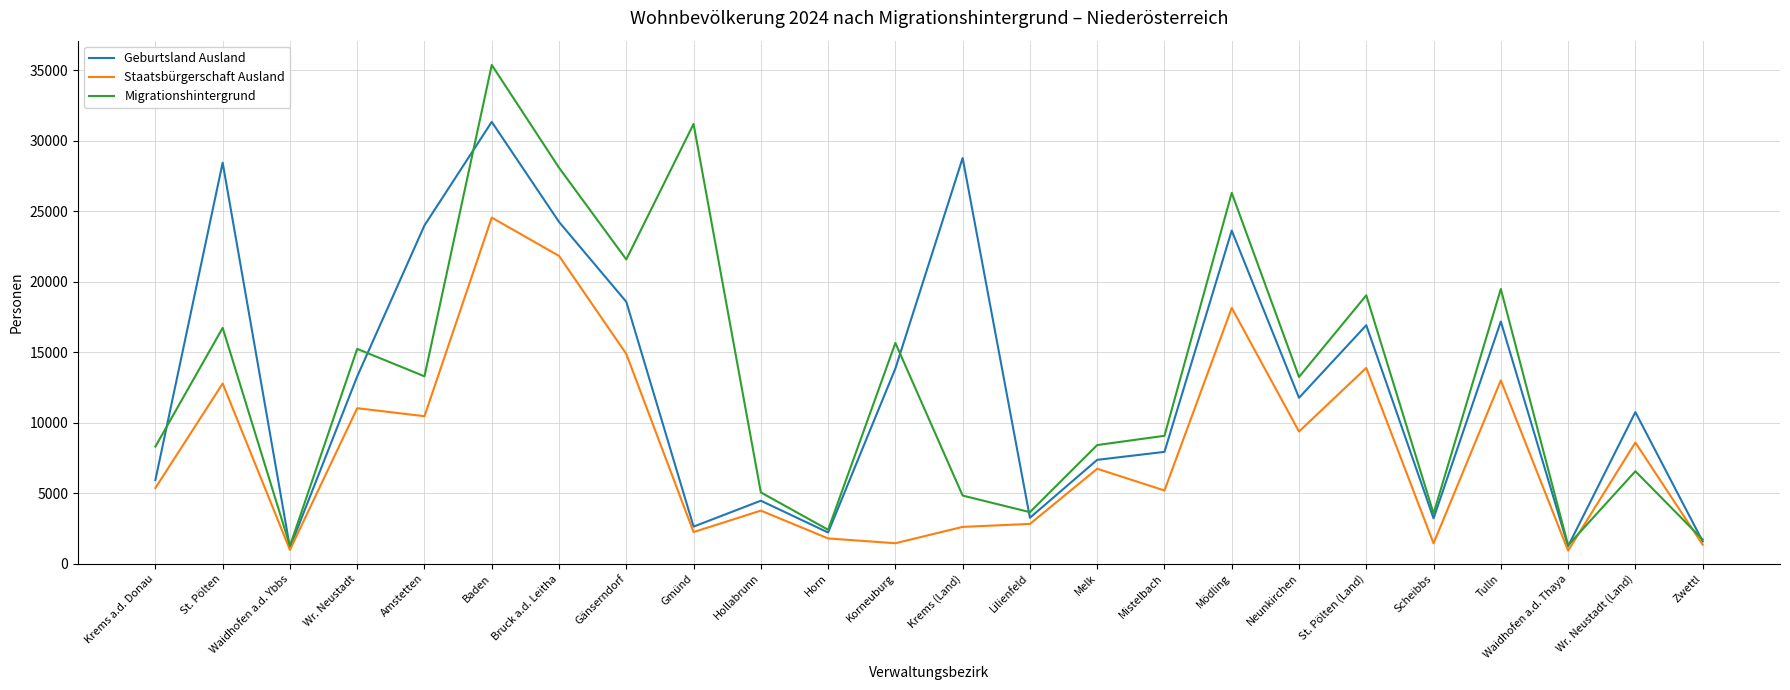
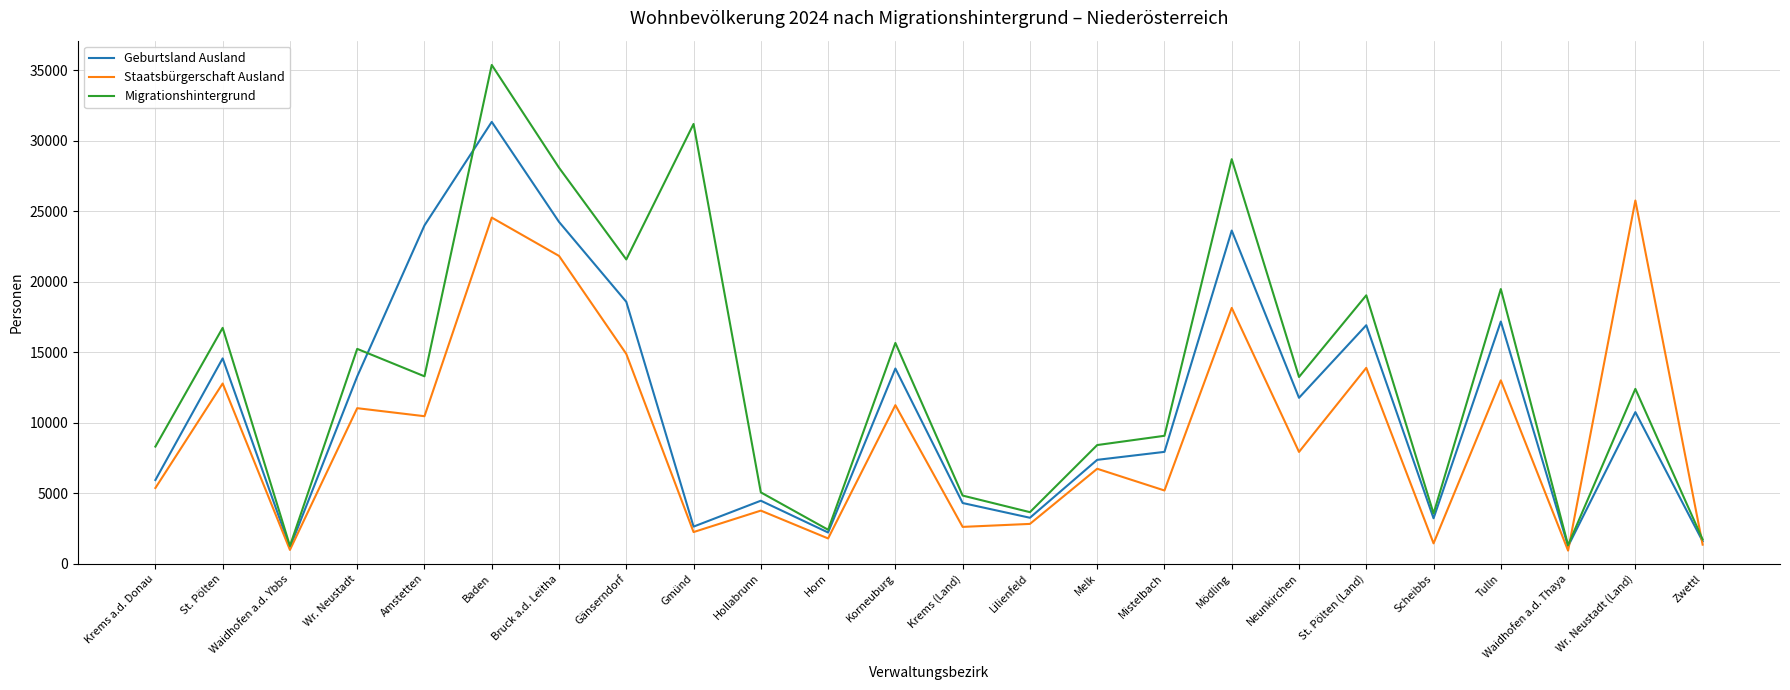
Geburtsland Ausland, St. Pölten: 28400 -> 14600
Staatsbürgerschaft Ausland, Korneuburg: 1400 -> 11200
Geburtsland Ausland, Krems (Land): 28800 -> 4300
Migrationshintergrund, Mödling: 26300 -> 28700
Staatsbürgerschaft Ausland, Neunkirchen: 9400 -> 7900
Staatsbürgerschaft Ausland, Wr. Neustadt (Land): 8600 -> 25800
Migrationshintergrund, Wr. Neustadt (Land): 6600 -> 12400
